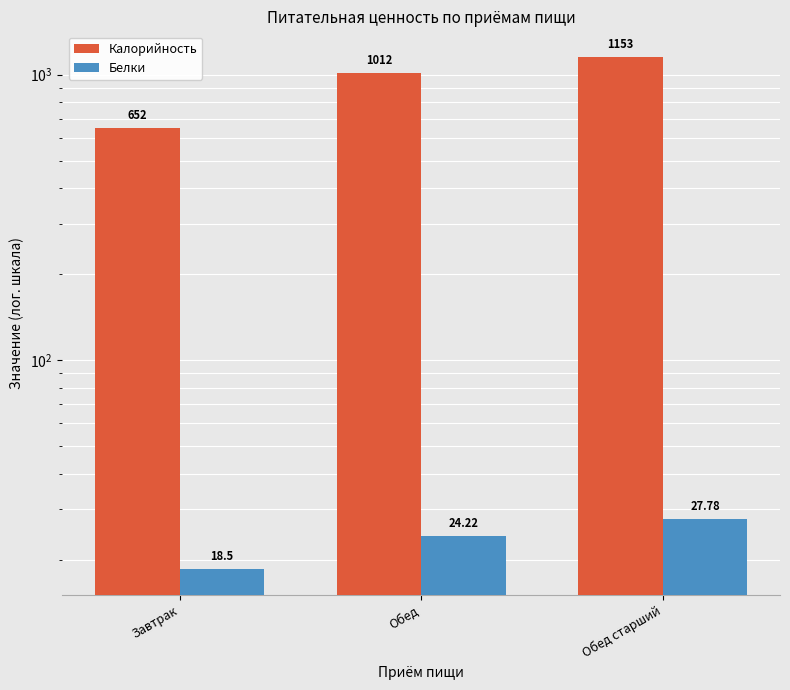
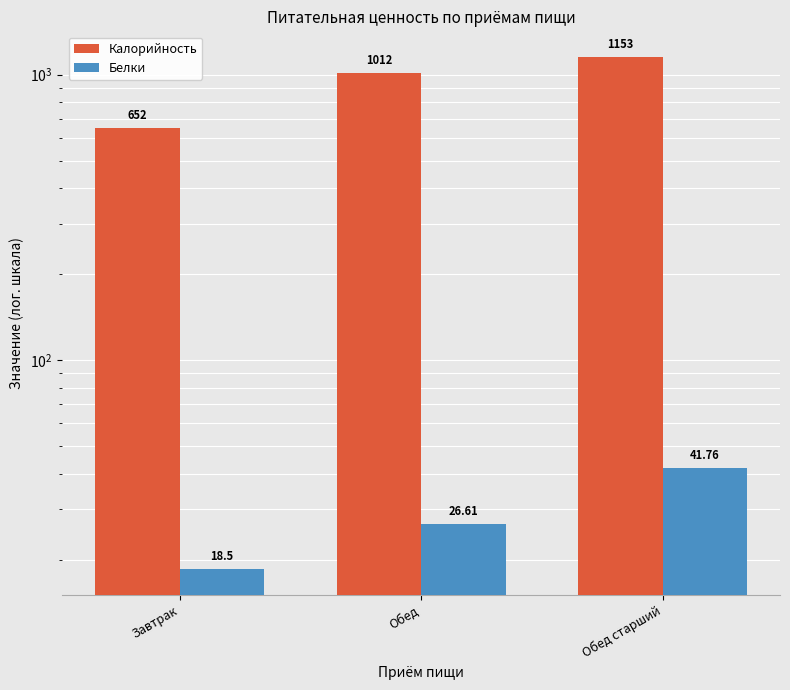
Белки, Обед: 24.22 -> 26.61
Белки, Обед старший: 27.78 -> 41.76
